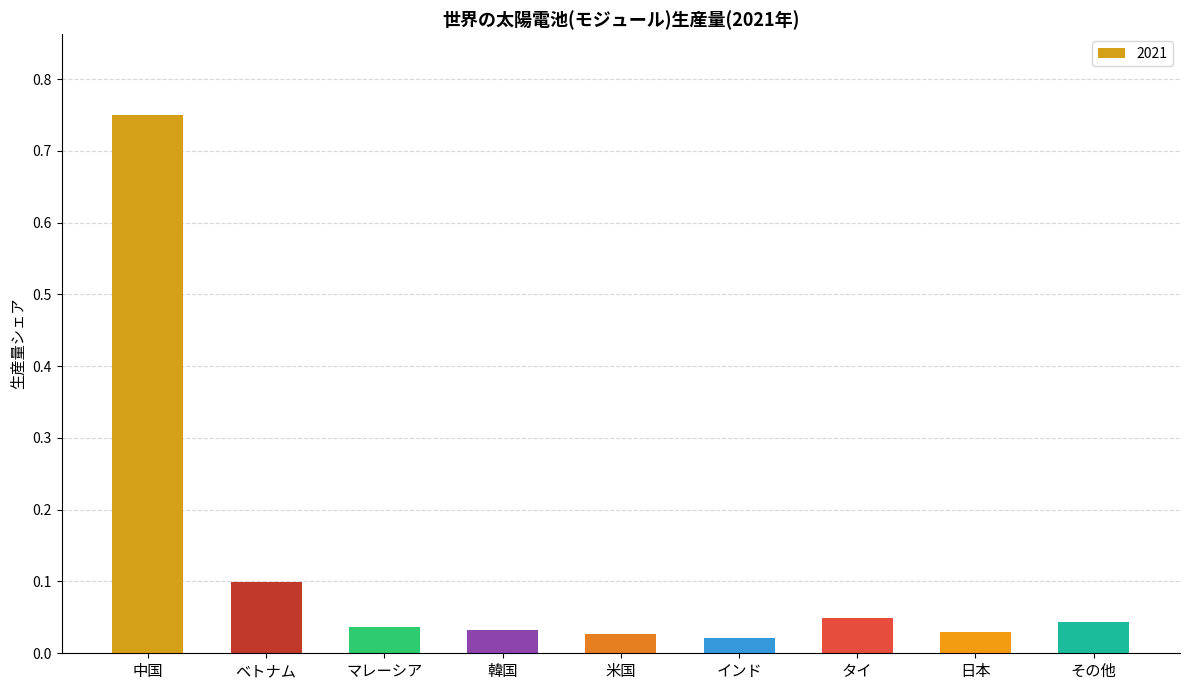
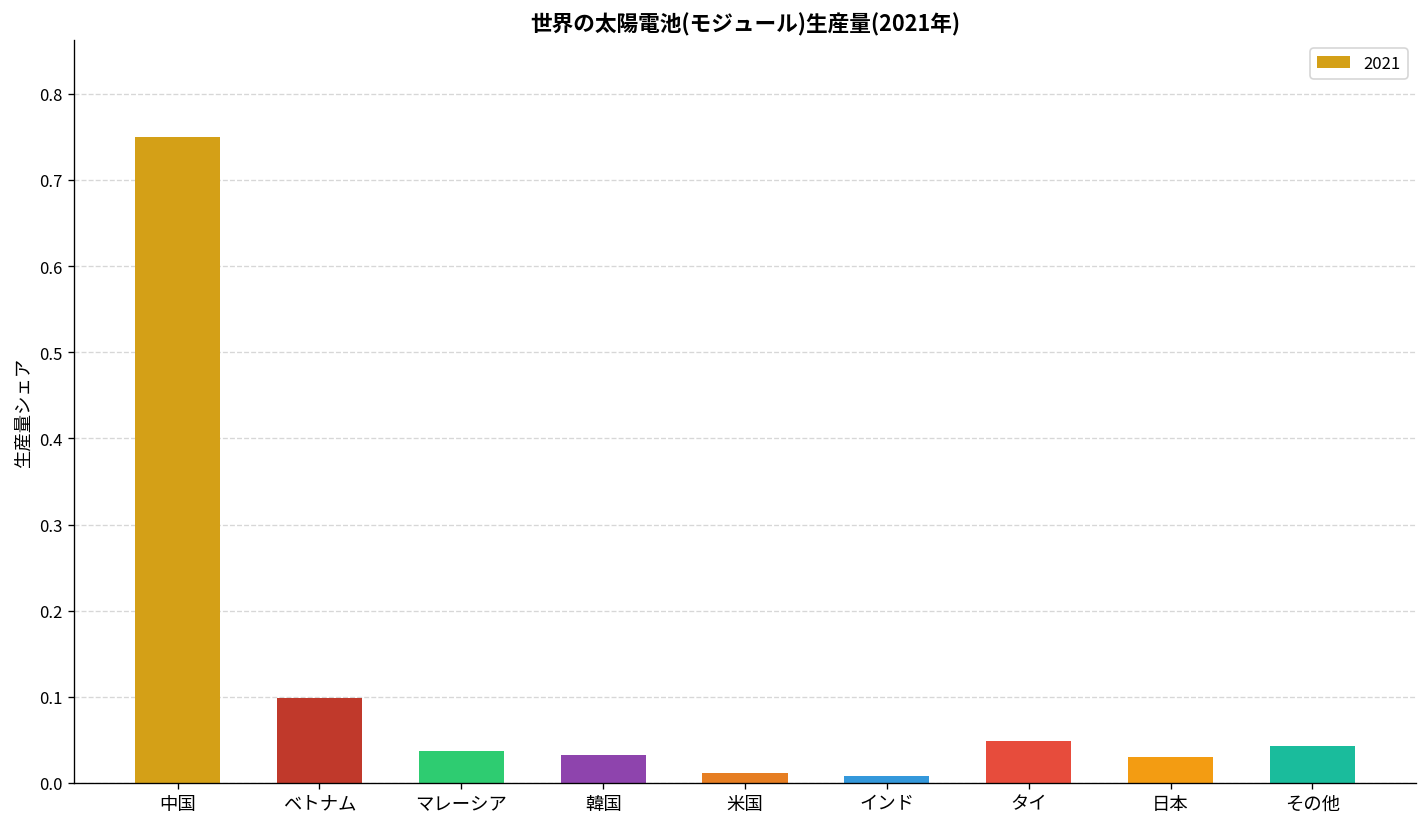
米国: 0.03 -> 0.01
インド: 0.02 -> 0.01
